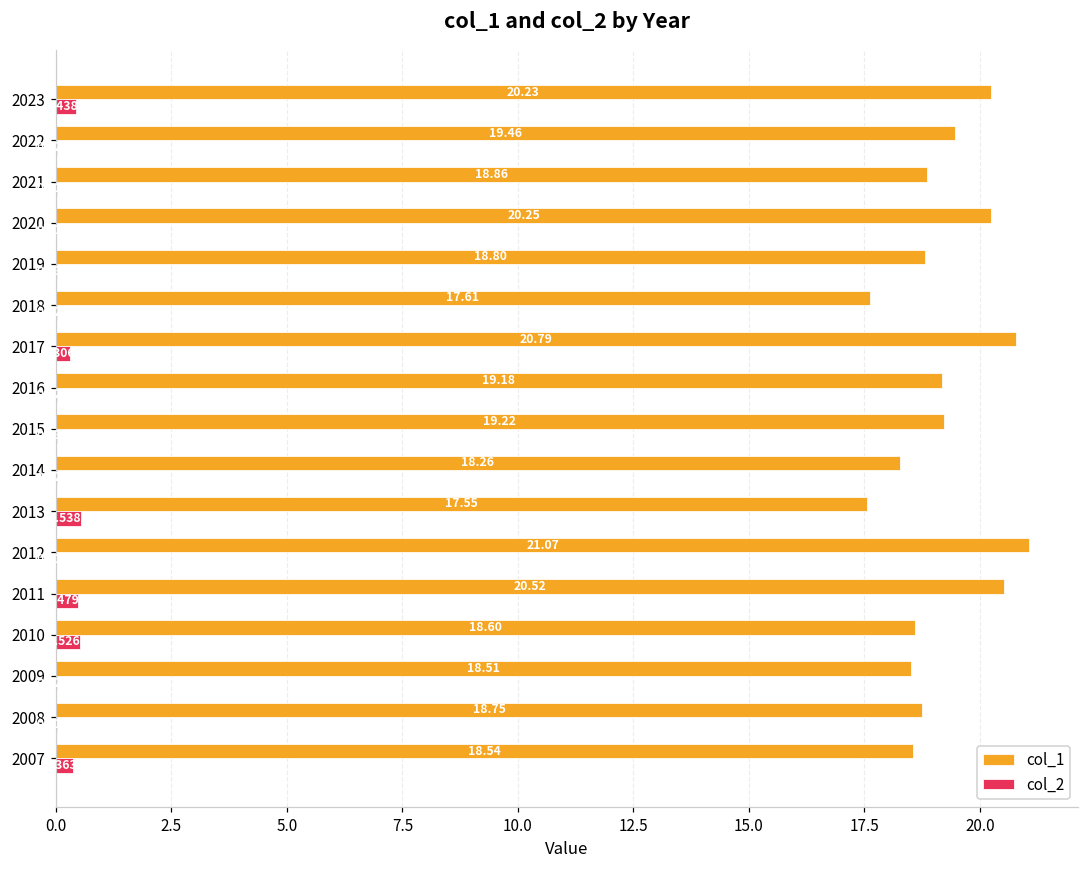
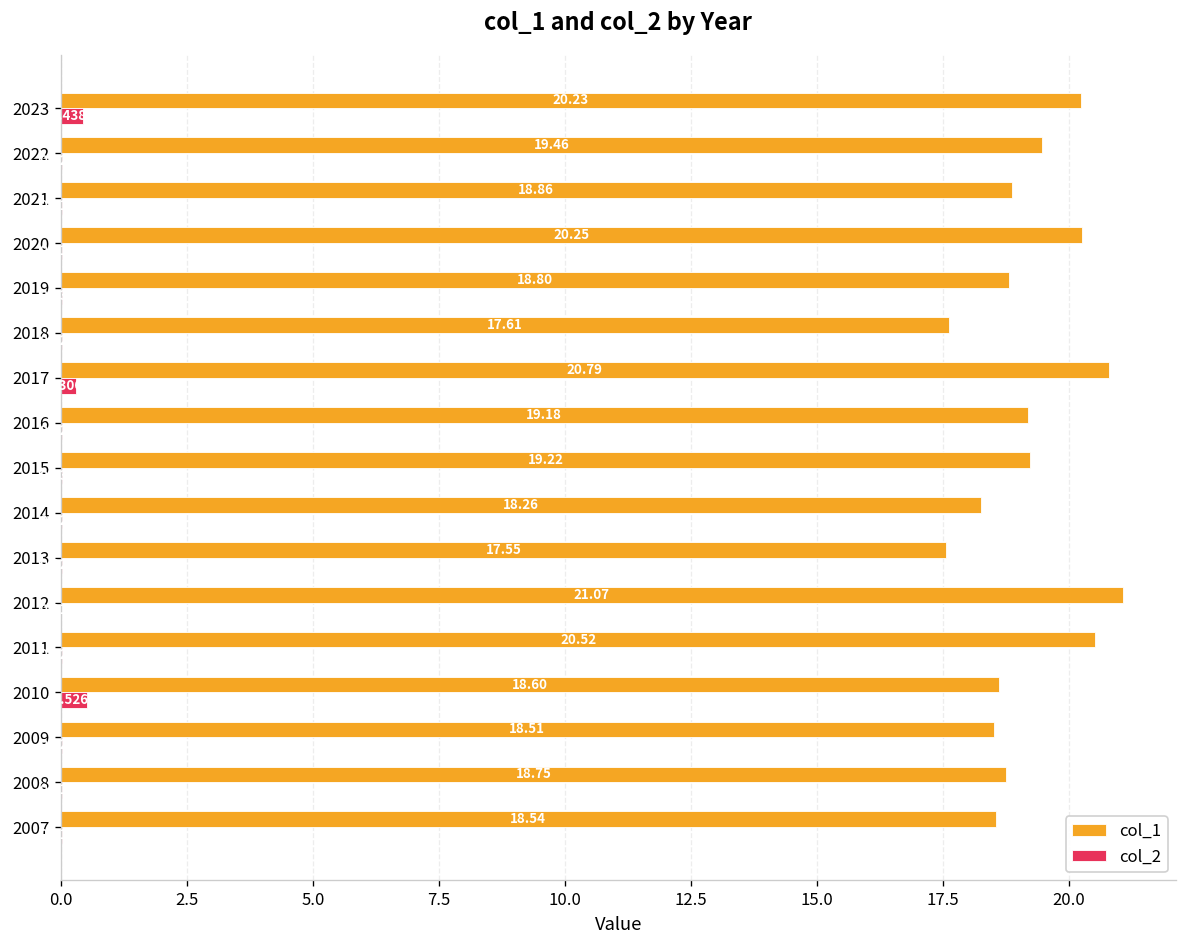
col_2, 2013: 0.5 -> 0.0
col_2, 2011: 0.5 -> 0.0
col_2, 2007: 0.4 -> 0.0
